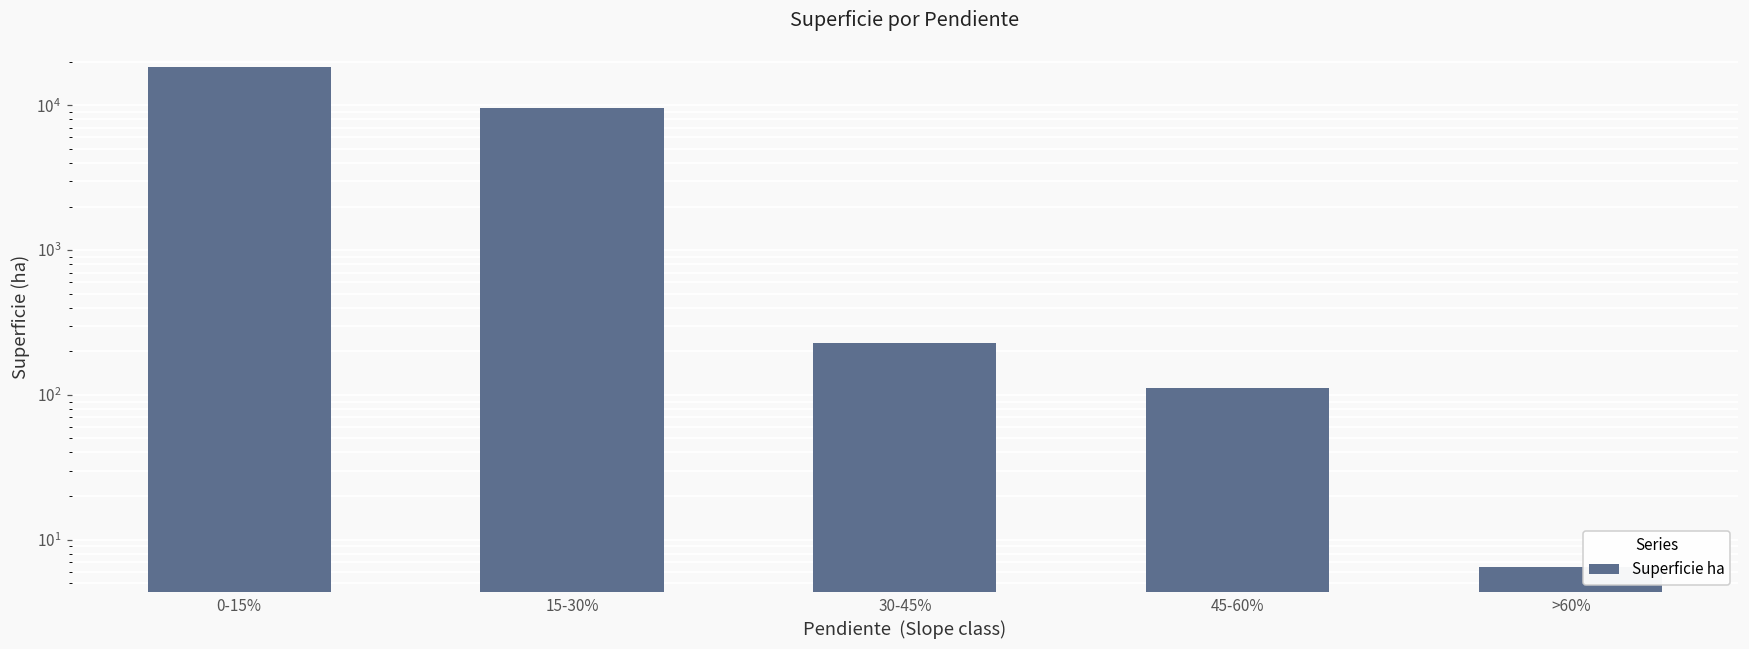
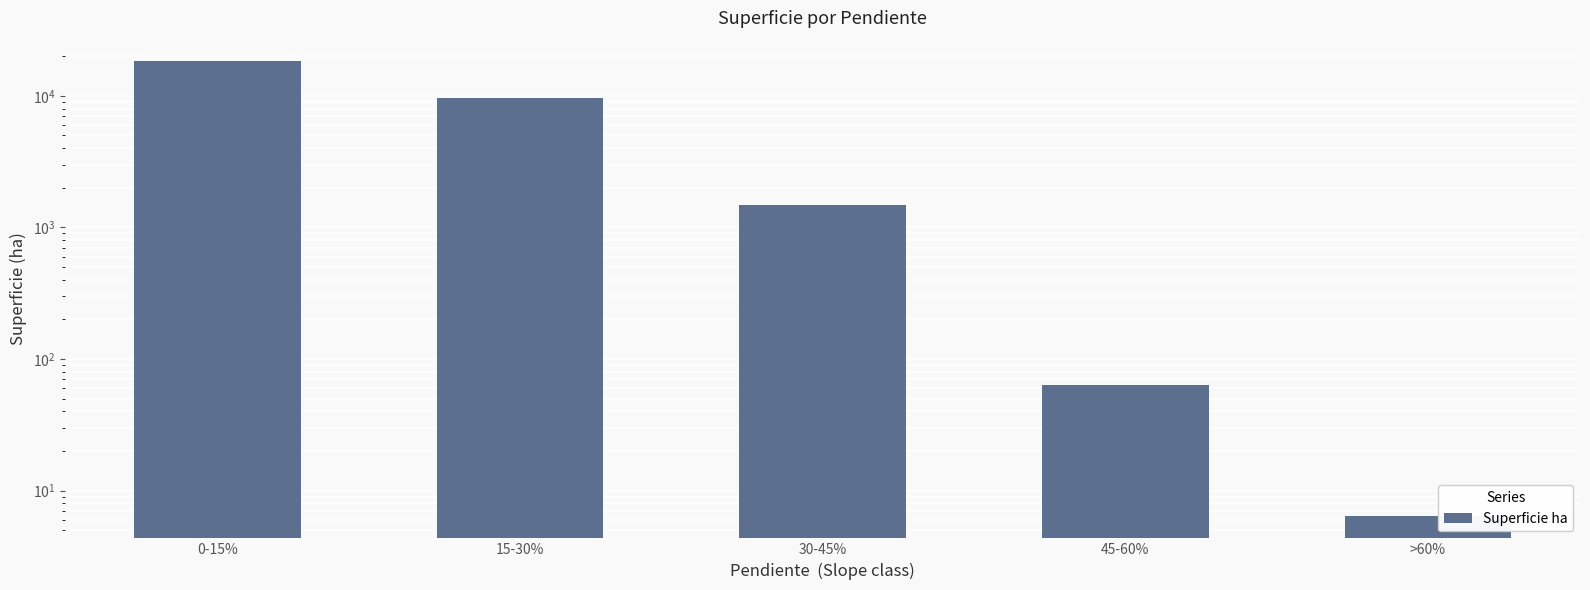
30-45%: 230 -> 1500
45-60%: 110 -> 60
